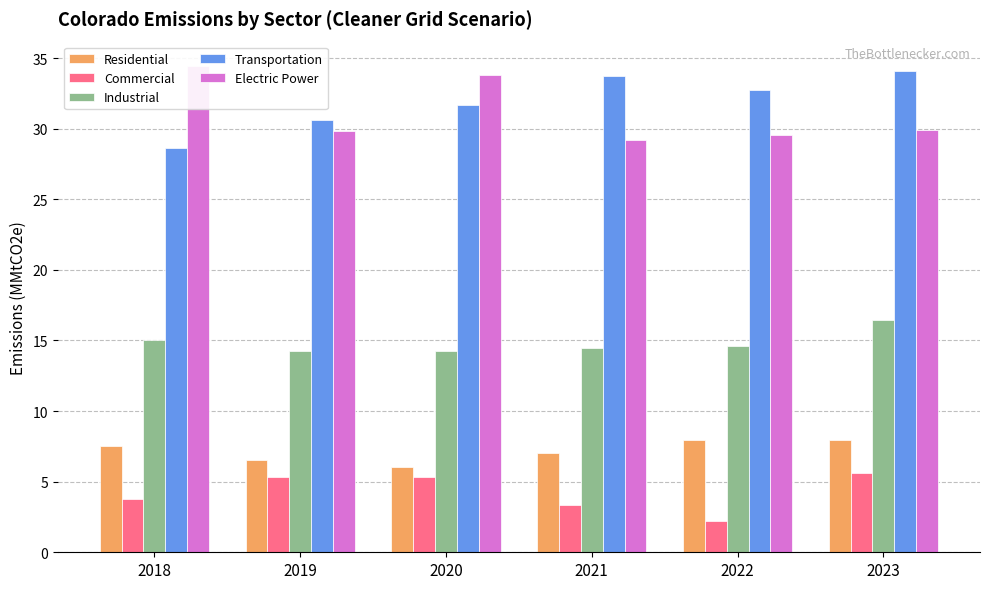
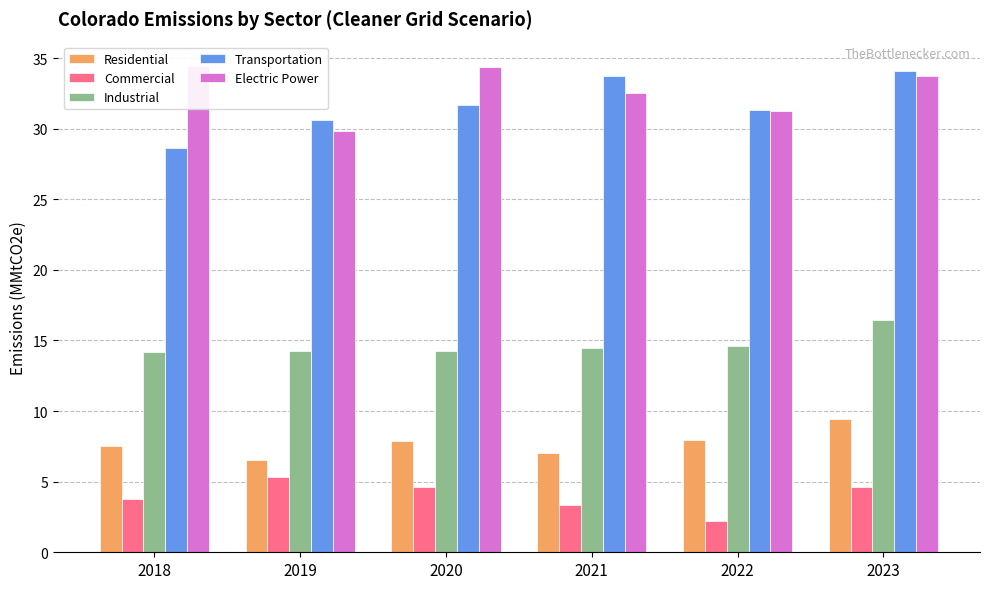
Industrial, 2018: 15.0 -> 14.2
Residential, 2020: 6.1 -> 7.9
Commercial, 2020: 5.3 -> 4.6
Electric Power, 2020: 33.8 -> 34.4
Electric Power, 2021: 29.2 -> 32.5
Transportation, 2022: 32.8 -> 31.3
Electric Power, 2022: 29.6 -> 31.2
Residential, 2023: 8.0 -> 9.4
Commercial, 2023: 5.6 -> 4.6
Electric Power, 2023: 29.9 -> 33.8
